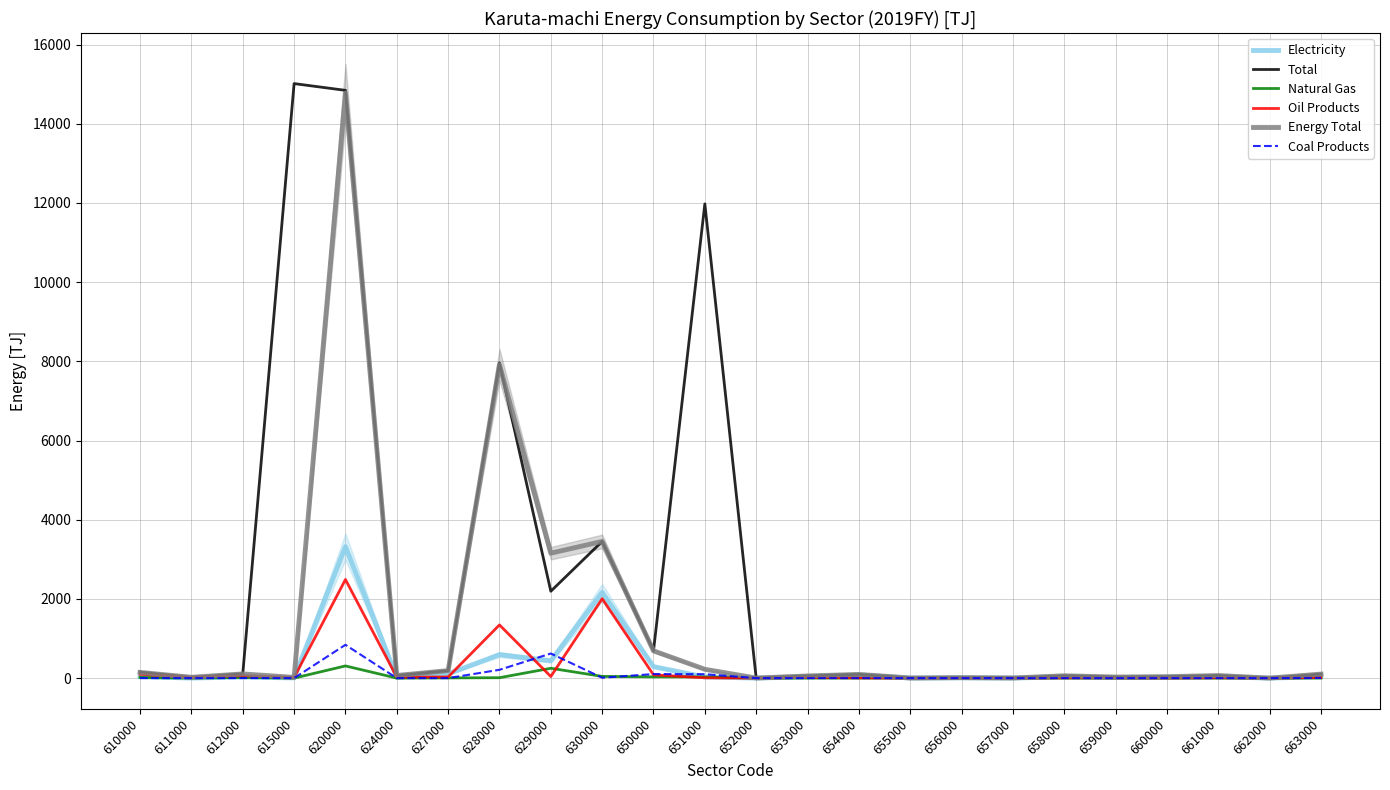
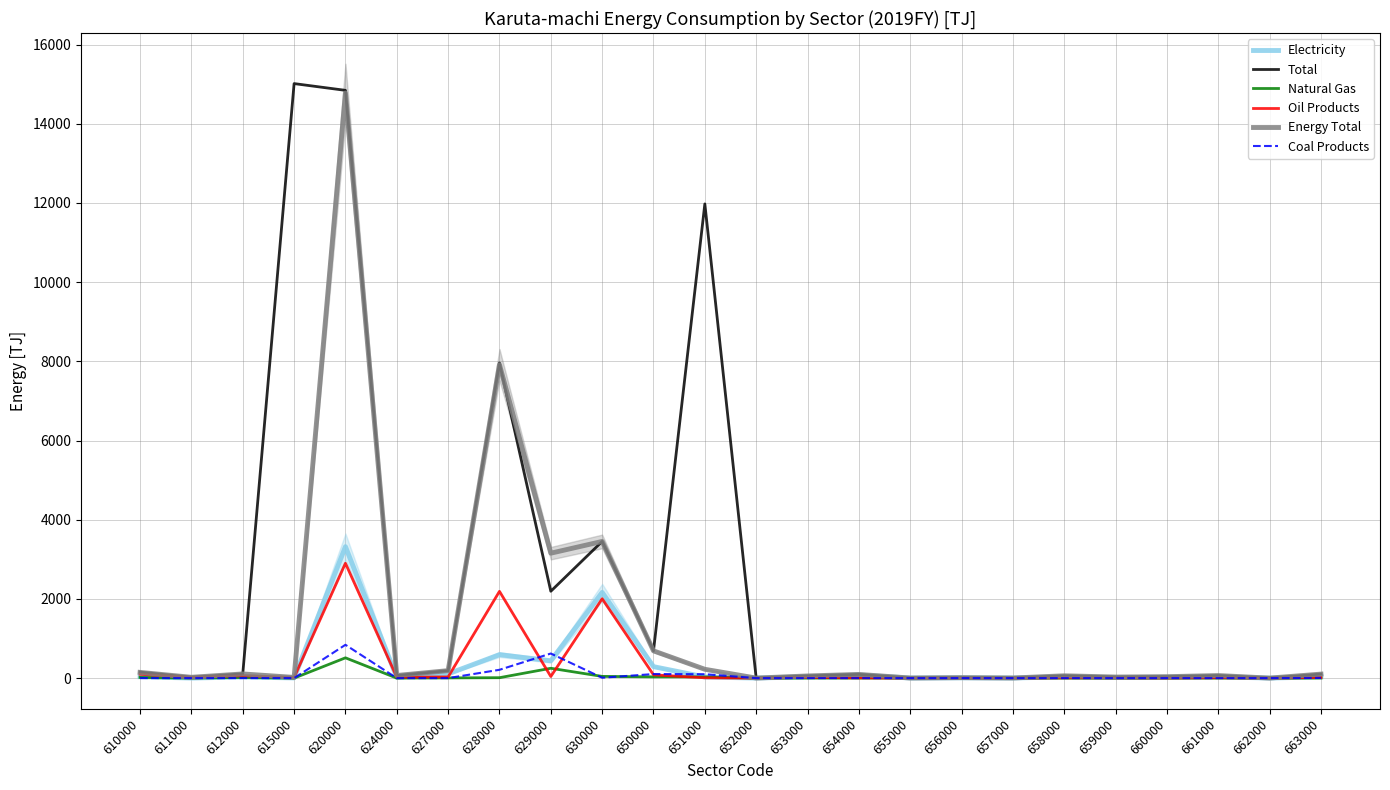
Natural Gas, 620000: 300 -> 500
Oil Products, 620000: 2500 -> 2900
Oil Products, 628000: 1300 -> 2200
